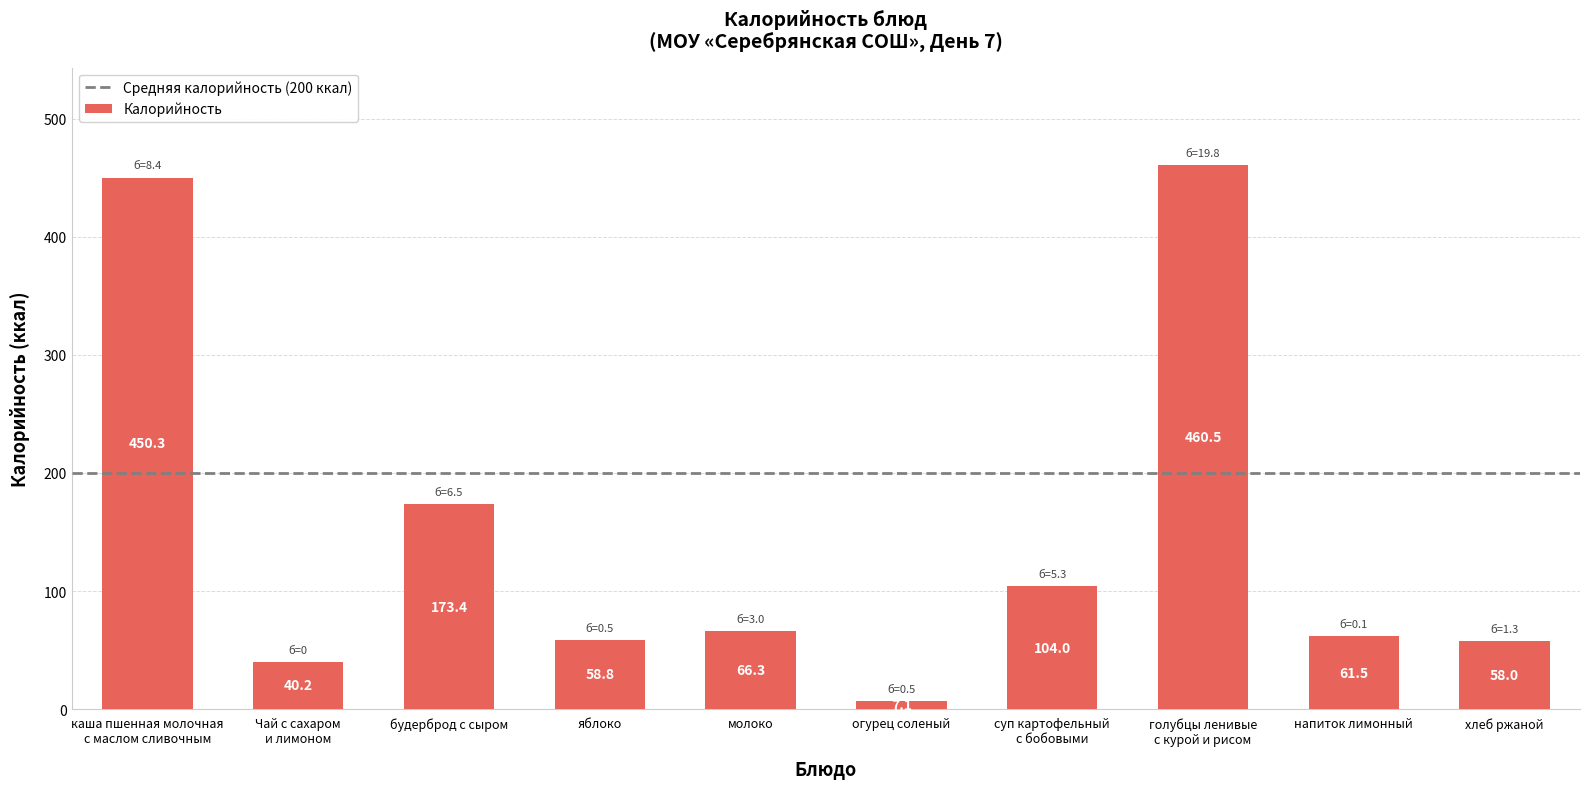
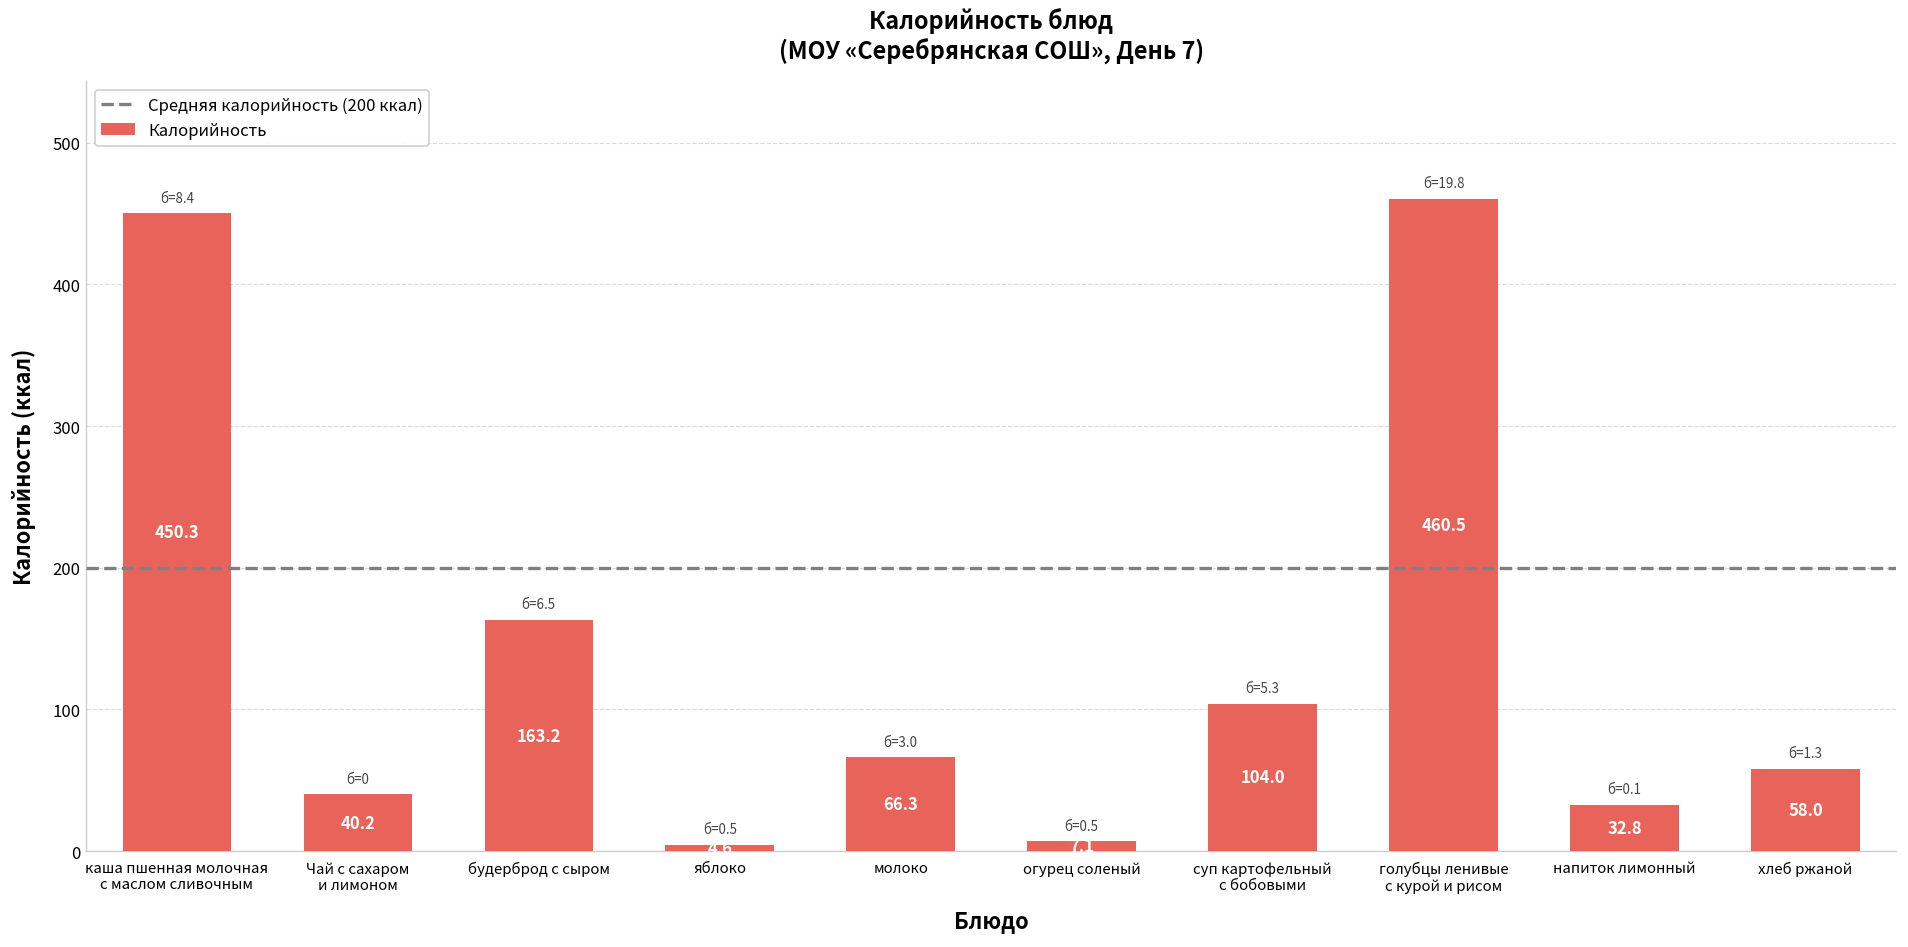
будерброд с сыром: 173.4 -> 163.2
яблоко: 59 -> 5
напиток лимонный: 61.5 -> 32.8
